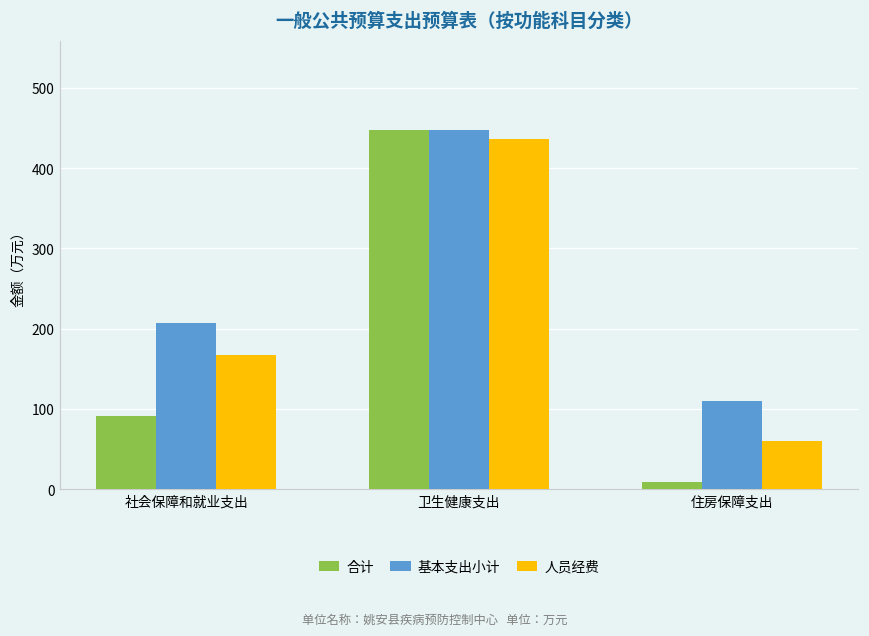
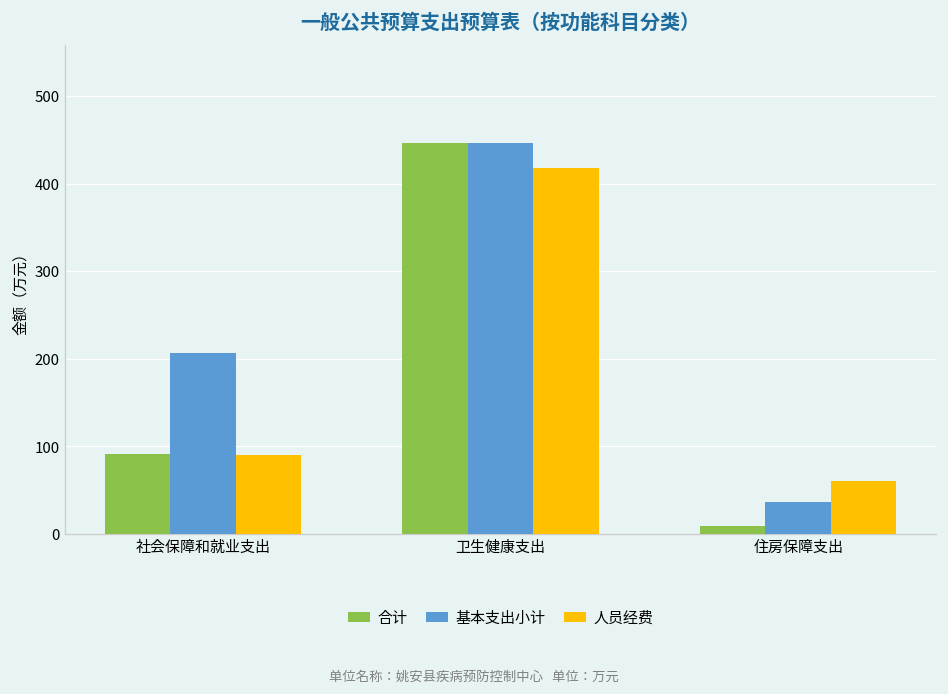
人员经费, 社会保障和就业支出: 170 -> 90
人员经费, 卫生健康支出: 440 -> 420
基本支出小计, 住房保障支出: 110 -> 40
